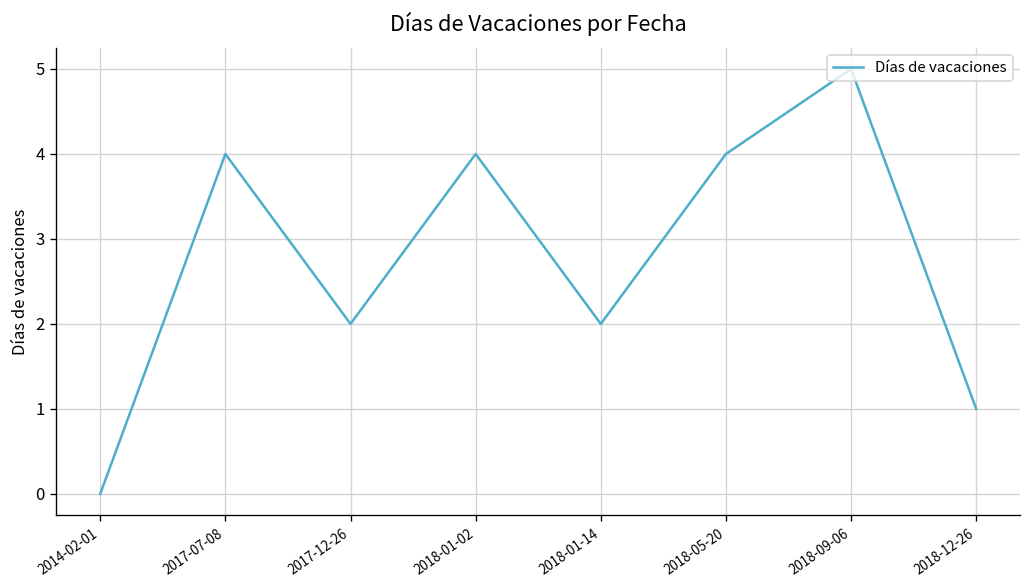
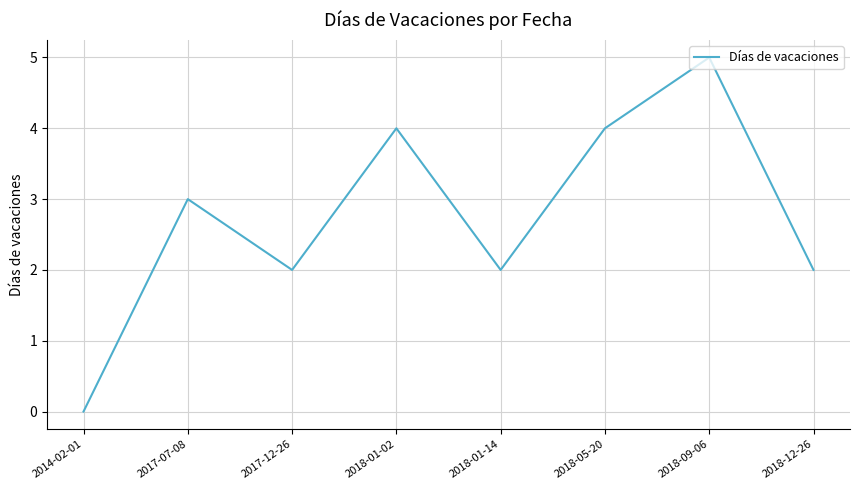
2017-07-08: 4 -> 3
2018-12-26: 1 -> 2
